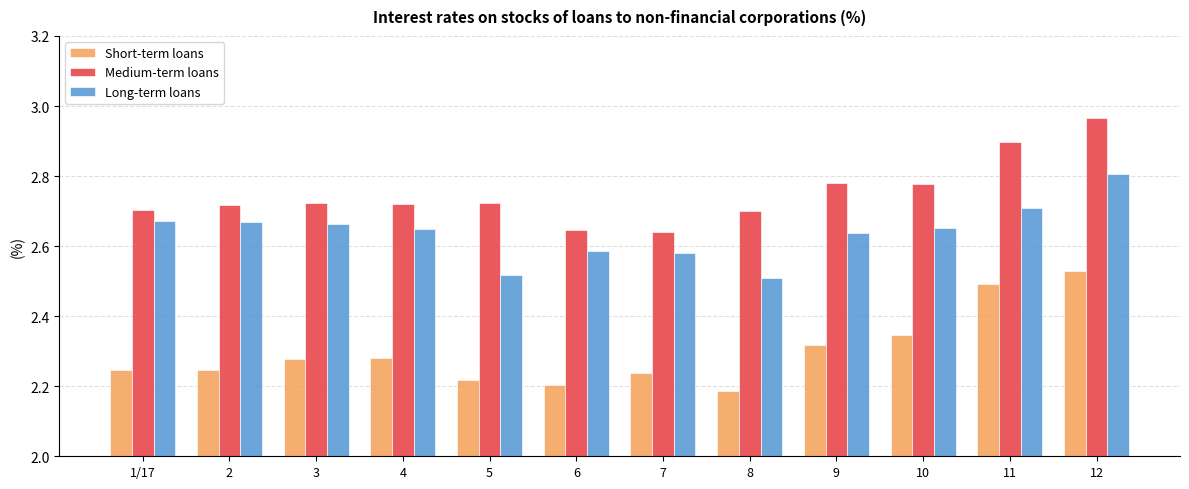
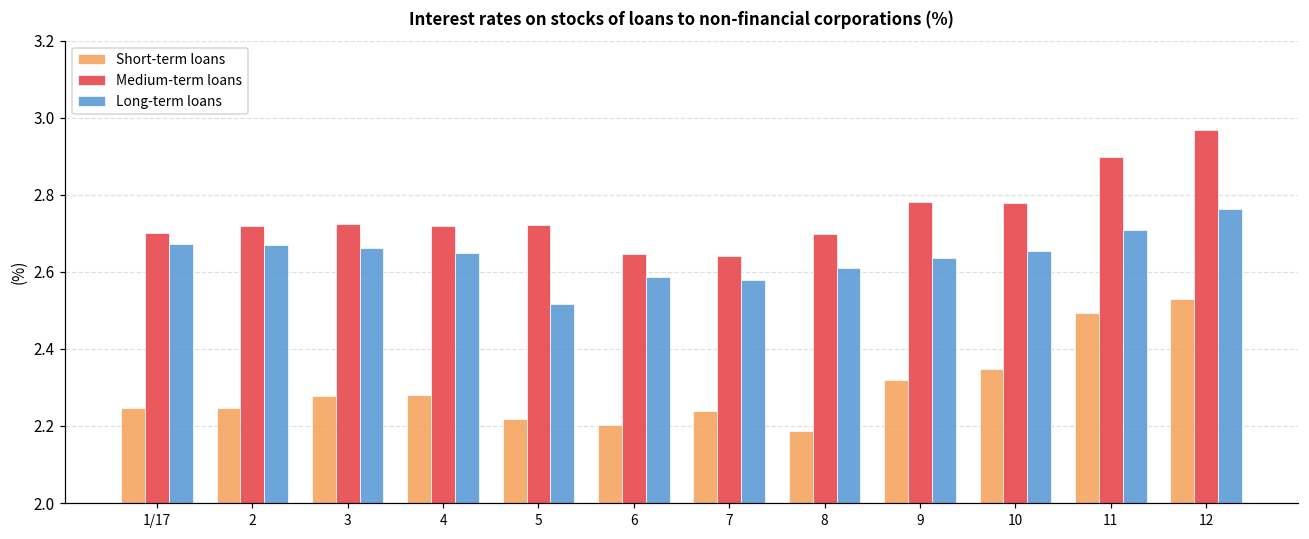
Long-term loans, 8: 2.51 -> 2.61
Long-term loans, 12: 2.81 -> 2.76
